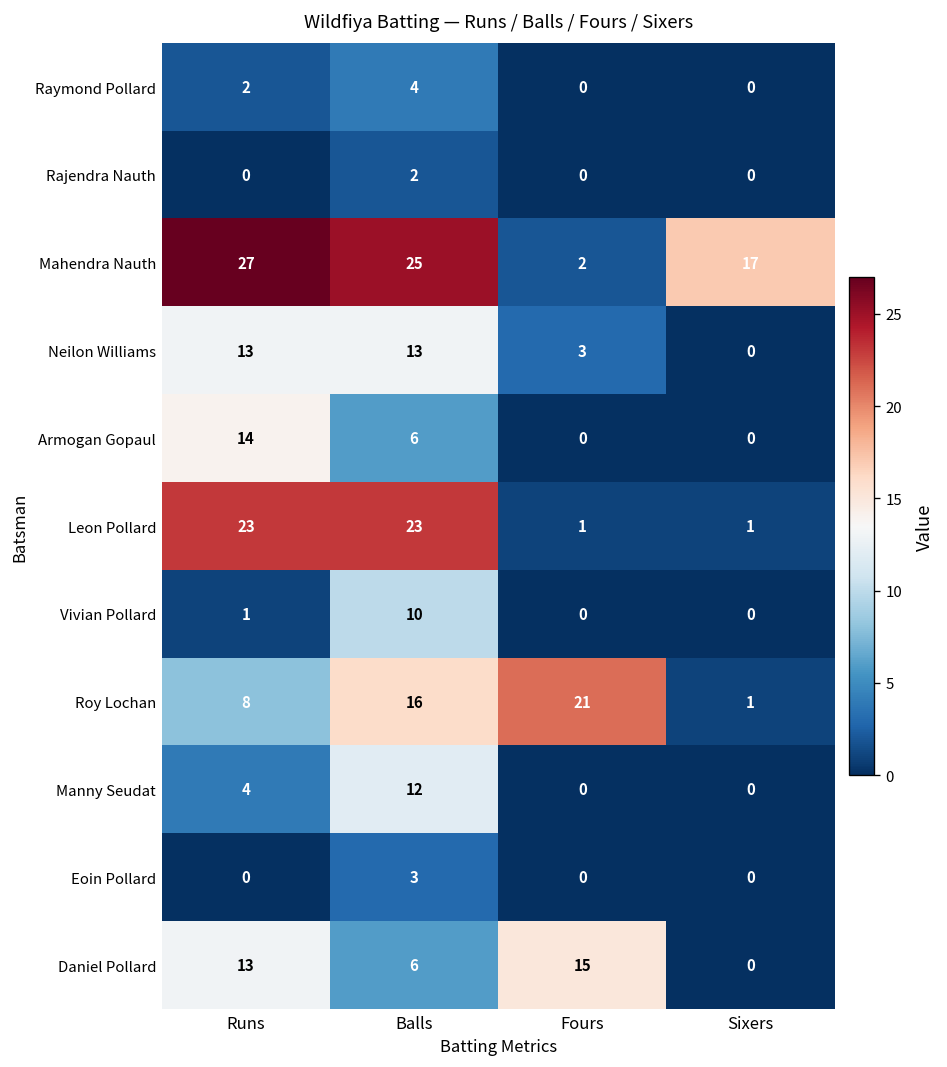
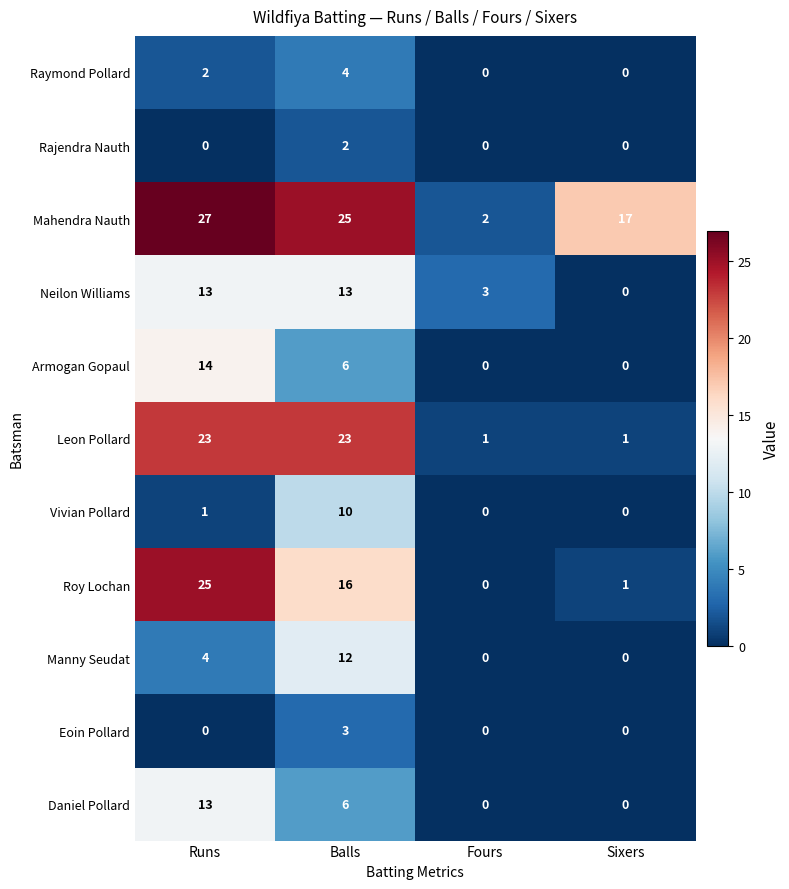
Roy Lochan, Runs: 8 -> 25
Roy Lochan, Fours: 21 -> 0
Daniel Pollard, Fours: 15 -> 0
